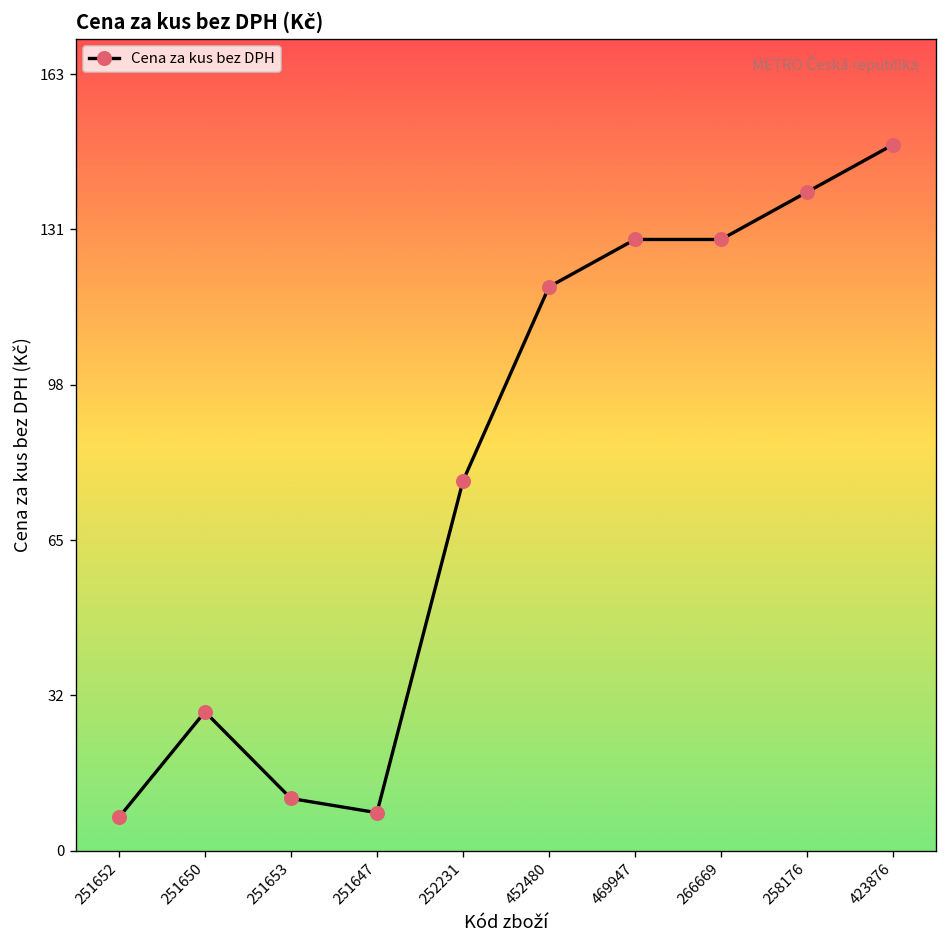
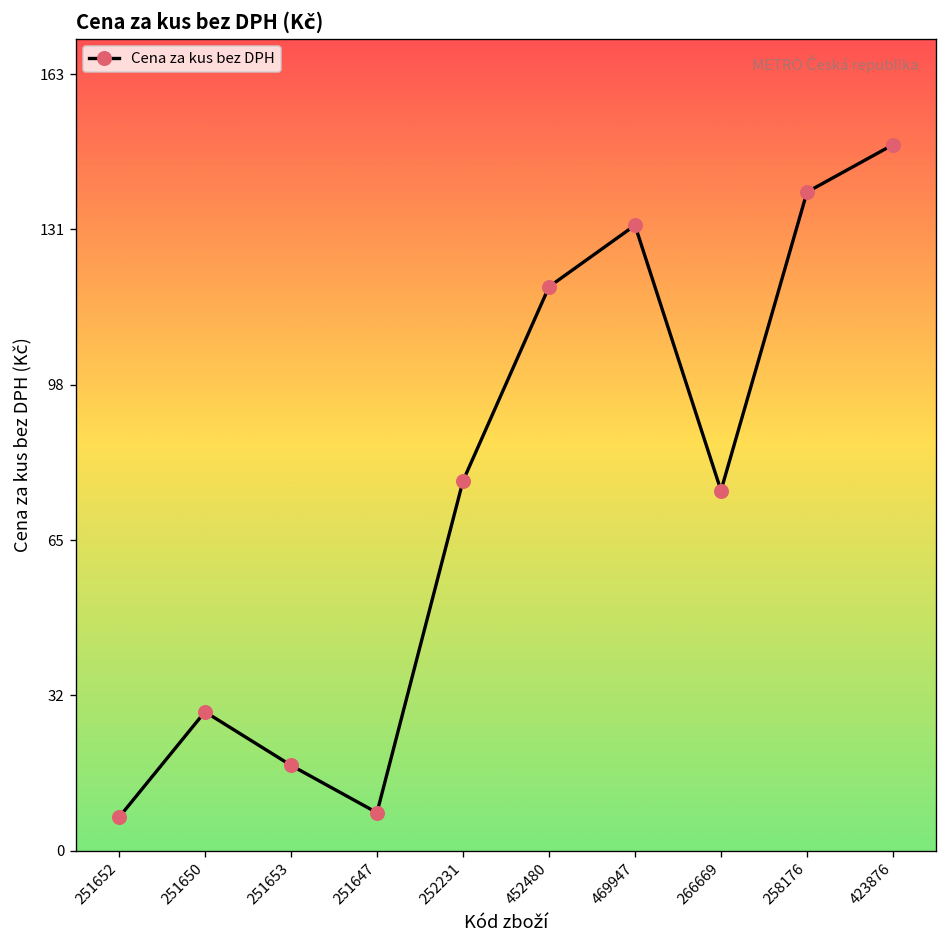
251653: 11 -> 18
469947: 129 -> 132
266669: 129 -> 76
